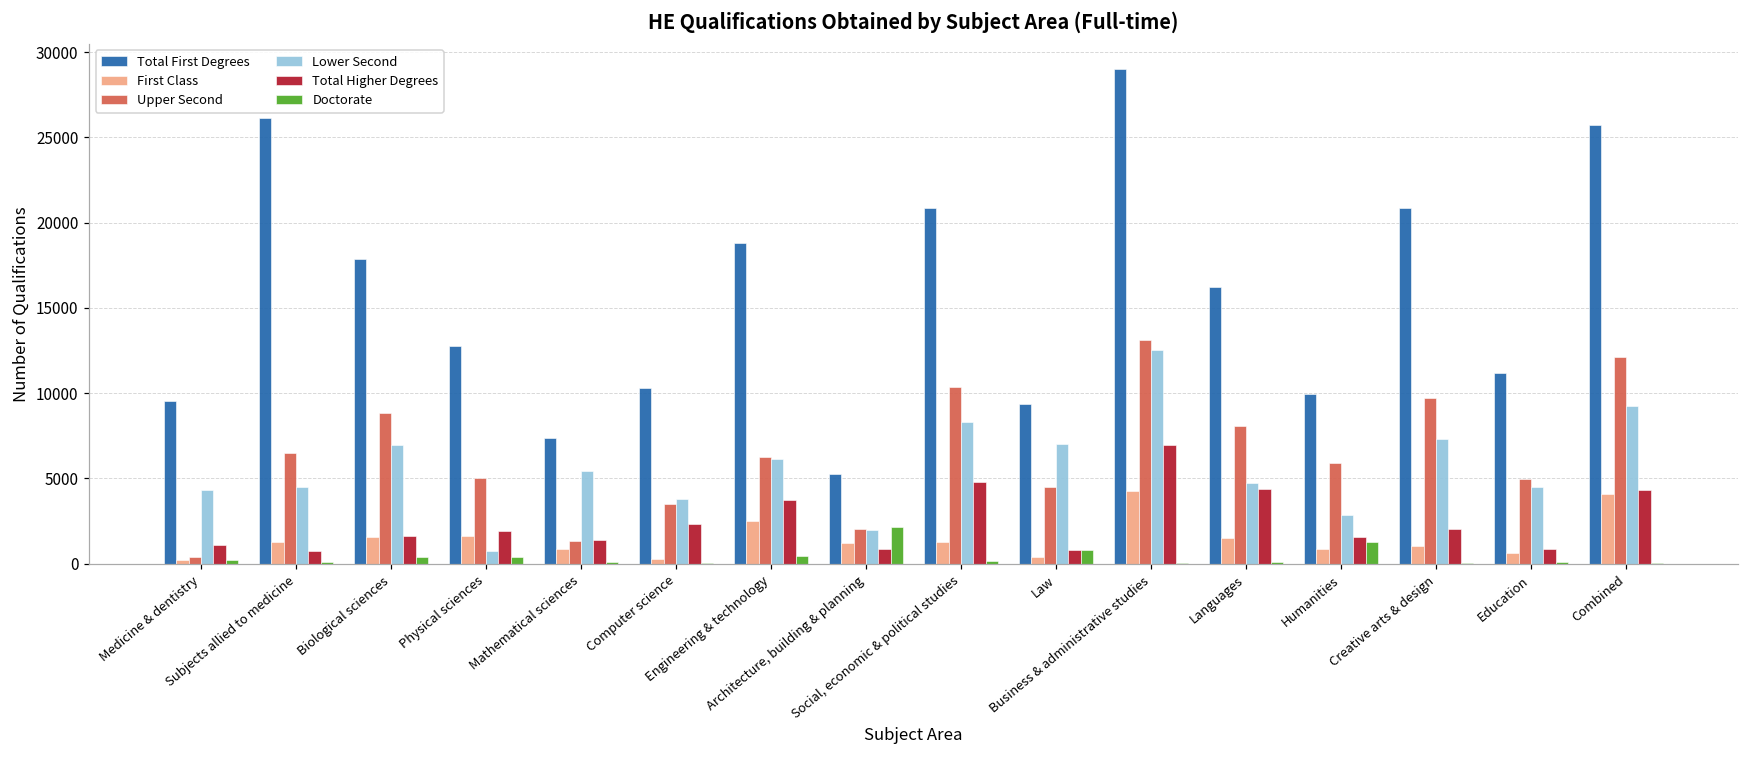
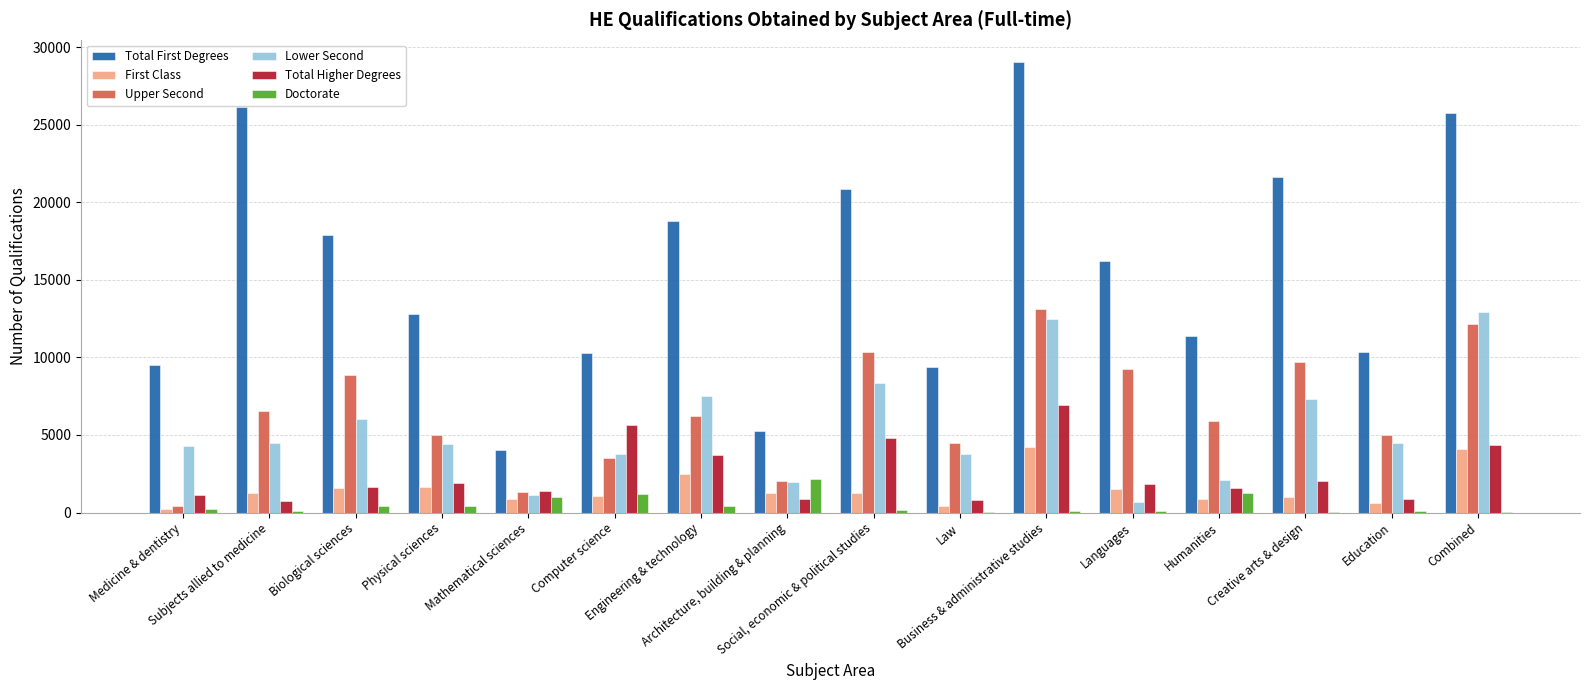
Lower Second, Biological sciences: 7000 -> 6000
Lower Second, Physical sciences: 800 -> 4400
Total First Degrees, Mathematical sciences: 7400 -> 4100
Lower Second, Mathematical sciences: 5400 -> 1200
Doctorate, Mathematical sciences: 100 -> 1000
First Class, Computer science: 300 -> 1100
Total Higher Degrees, Computer science: 2300 -> 5700
Doctorate, Computer science: 100 -> 1200
Lower Second, Engineering & technology: 6100 -> 7500
Lower Second, Law: 7000 -> 3800
Doctorate, Law: 800 -> 0
Upper Second, Languages: 8100 -> 9300
Lower Second, Languages: 4700 -> 700
Total Higher Degrees, Languages: 4400 -> 1800
Total First Degrees, Humanities: 10000 -> 11400
Lower Second, Humanities: 2900 -> 2100
Total First Degrees, Creative arts & design: 20900 -> 21600
Total First Degrees, Education: 11200 -> 10400
Lower Second, Combined: 9200 -> 12900
